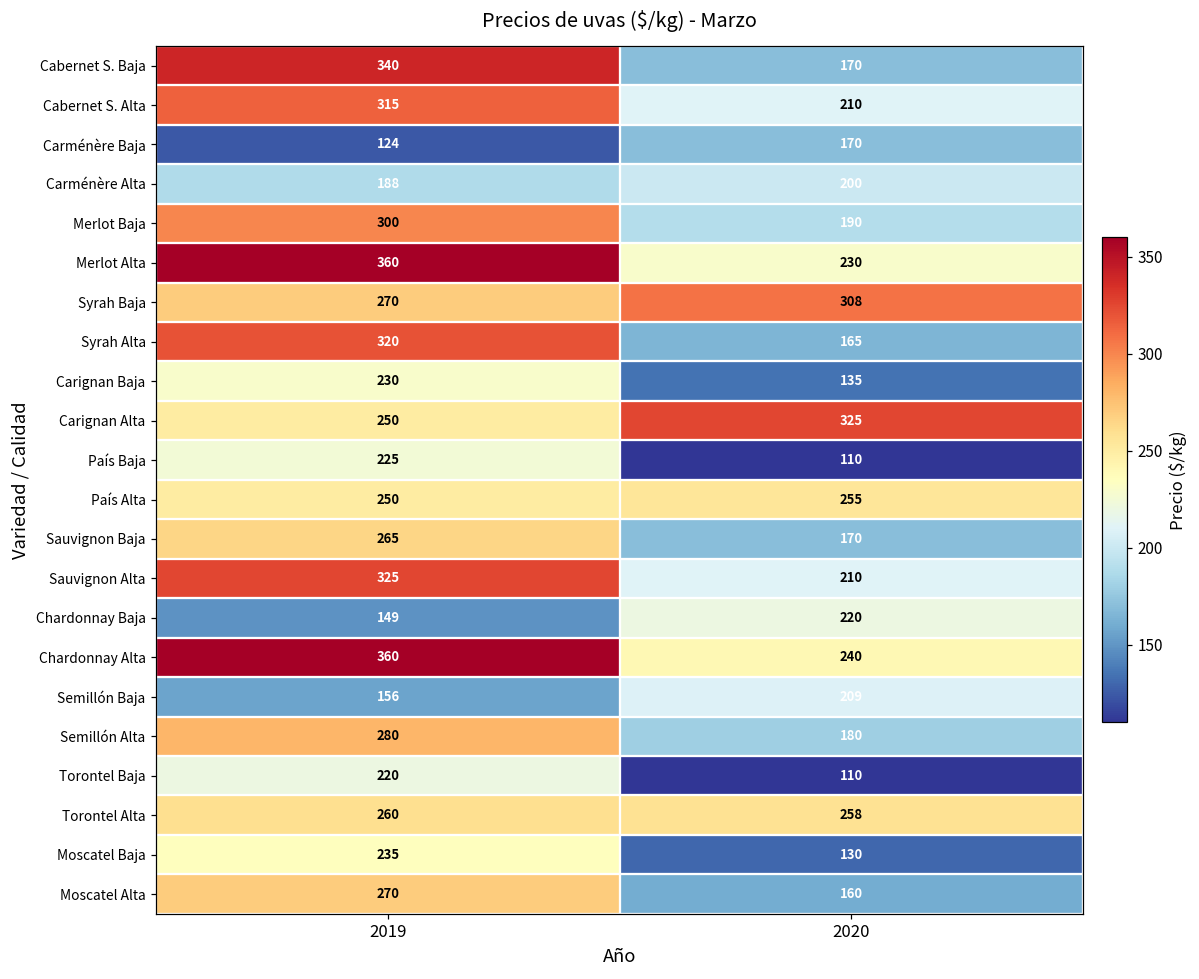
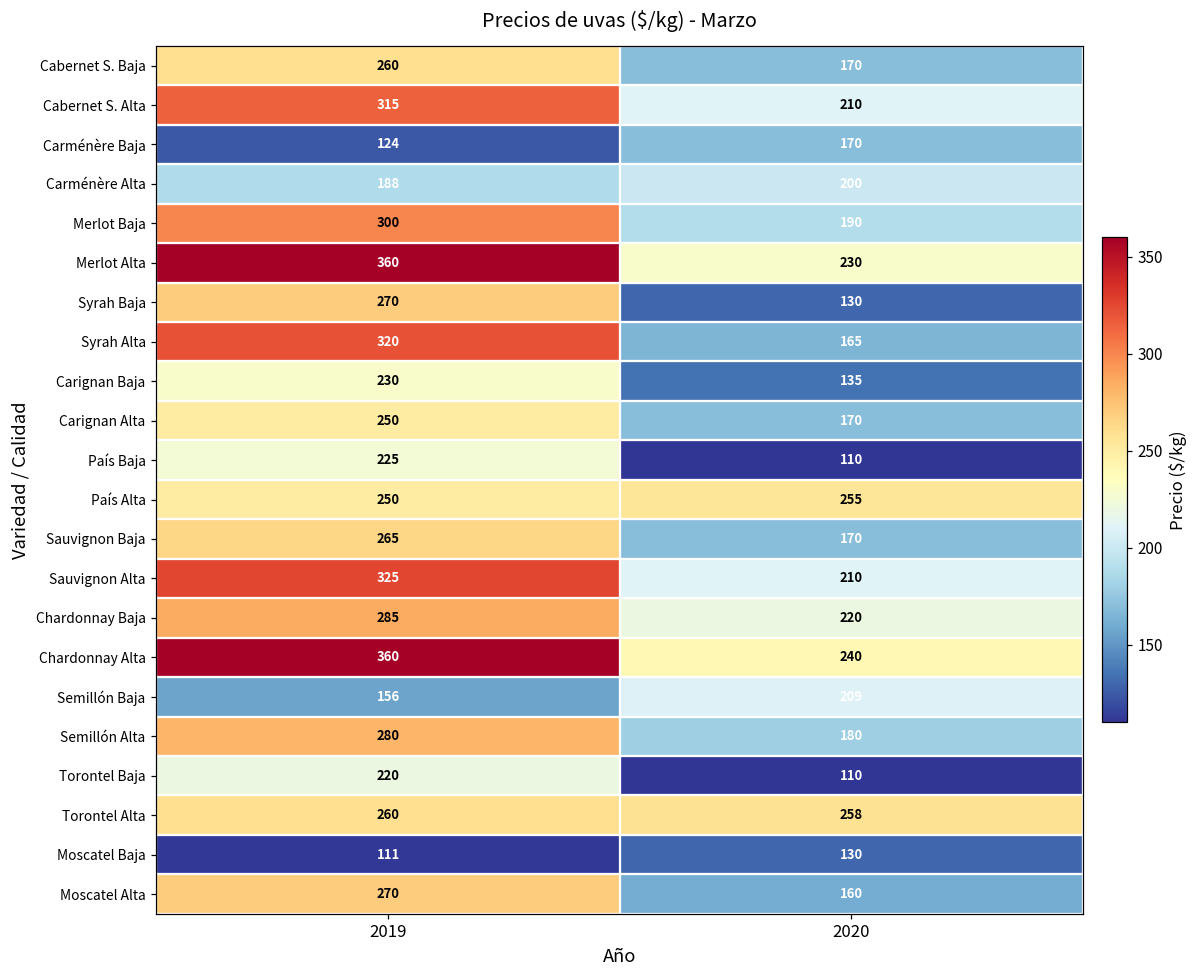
Cabernet S. Baja, 2019: 340 -> 260
Syrah Baja, 2020: 308 -> 130
Carignan Alta, 2020: 325 -> 170
Chardonnay Baja, 2019: 149 -> 285
Moscatel Baja, 2019: 235 -> 111
